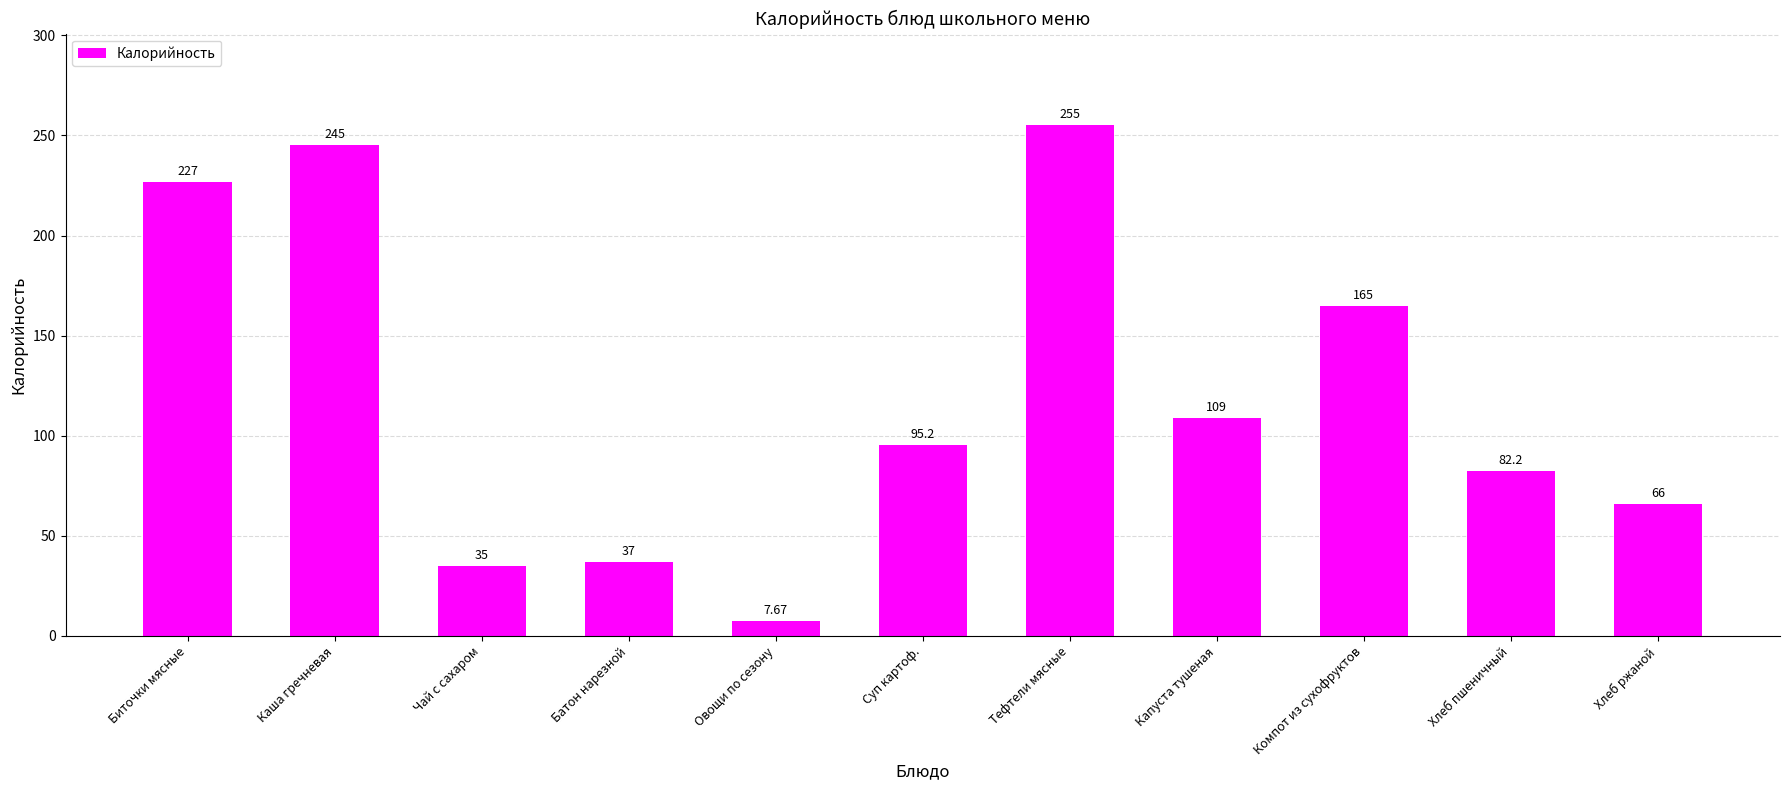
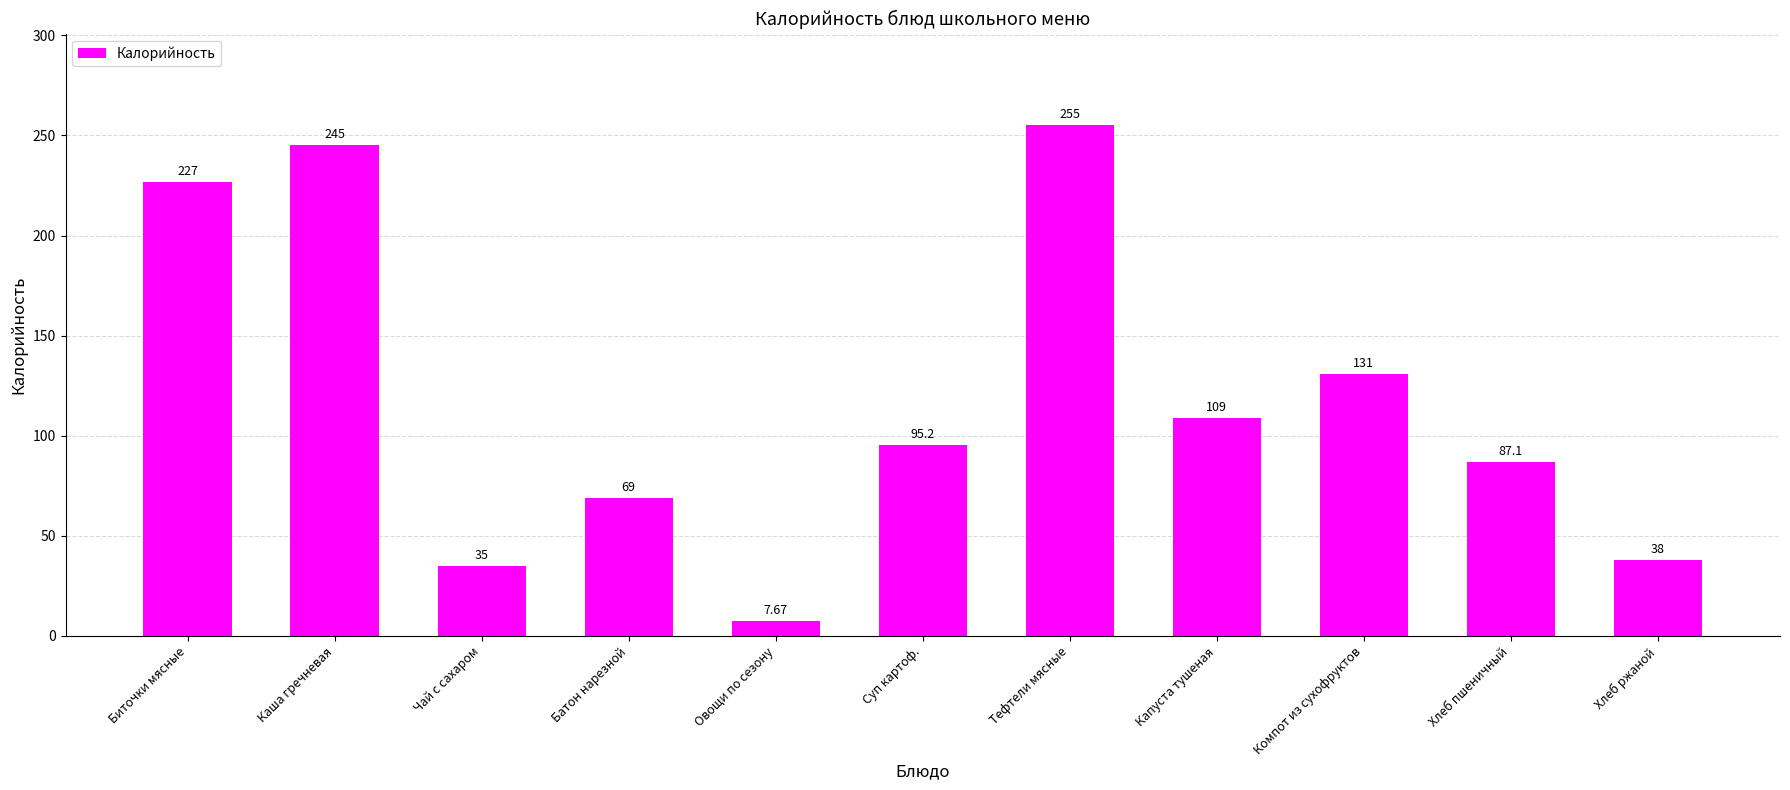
Батон нарезной: 37 -> 69
Компот из сухофруктов: 165 -> 131
Хлеб пшеничный: 82.2 -> 87.1
Хлеб ржаной: 66 -> 38
